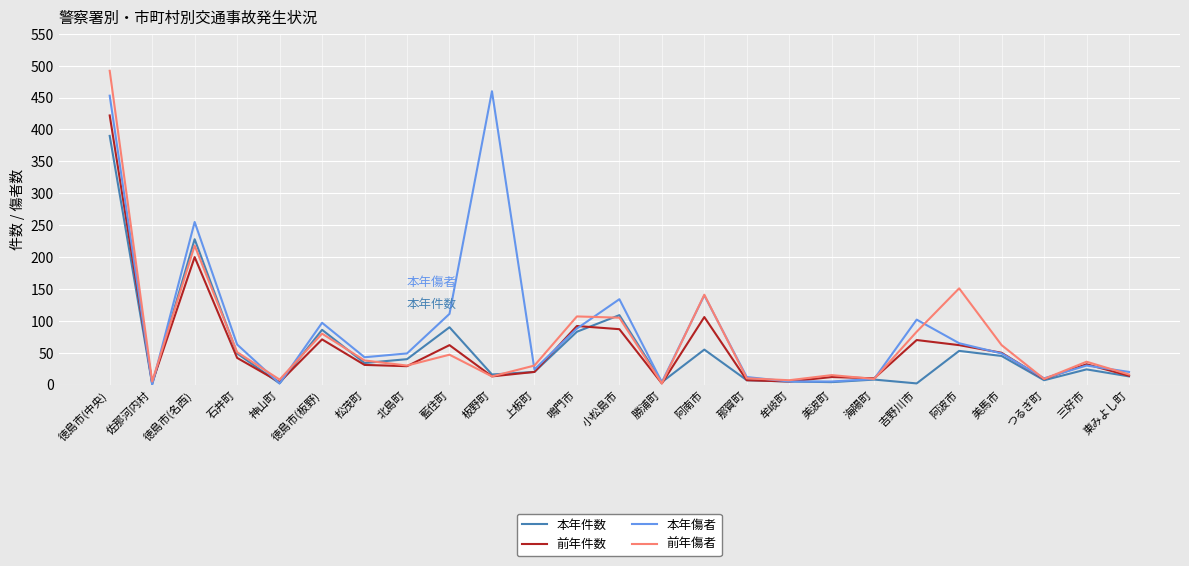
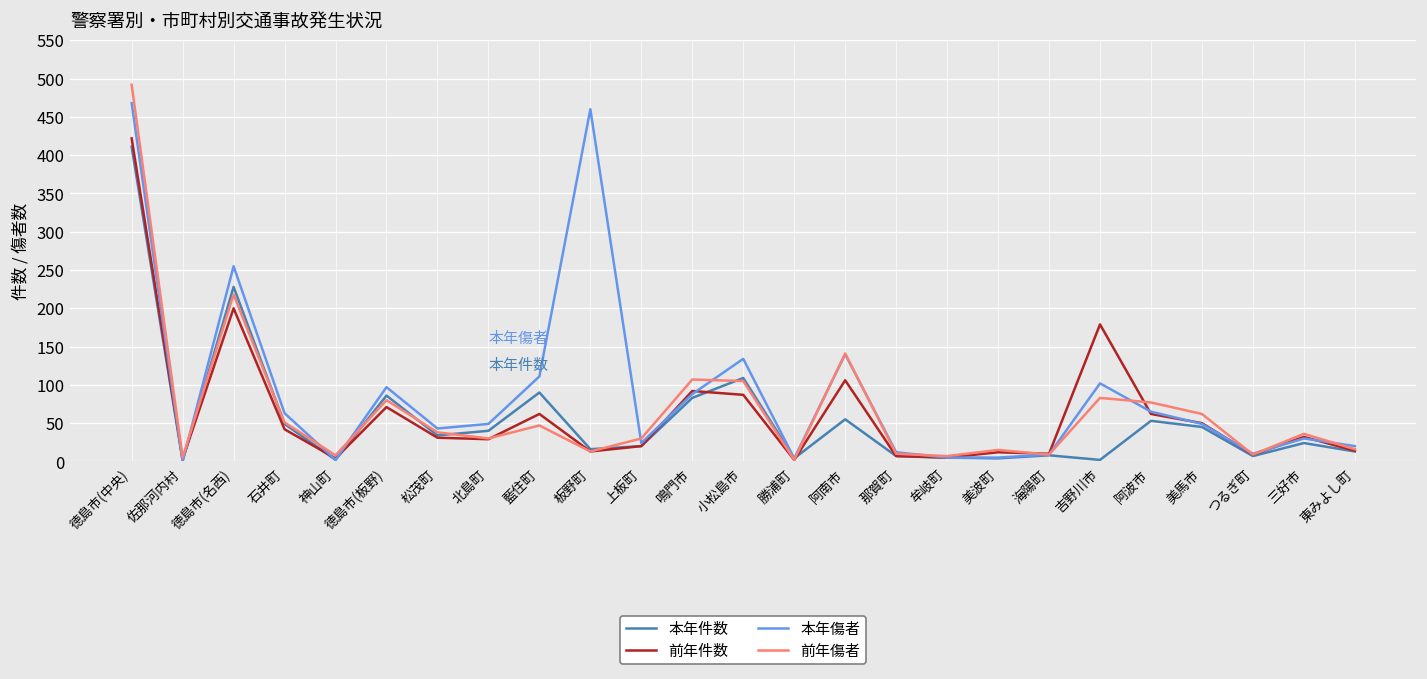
本年件数, 徳島市(中央): 390 -> 410
本年傷者, 徳島市(中央): 450 -> 470
前年件数, 吉野川市: 70 -> 180
前年傷者, 阿波市: 150 -> 80
